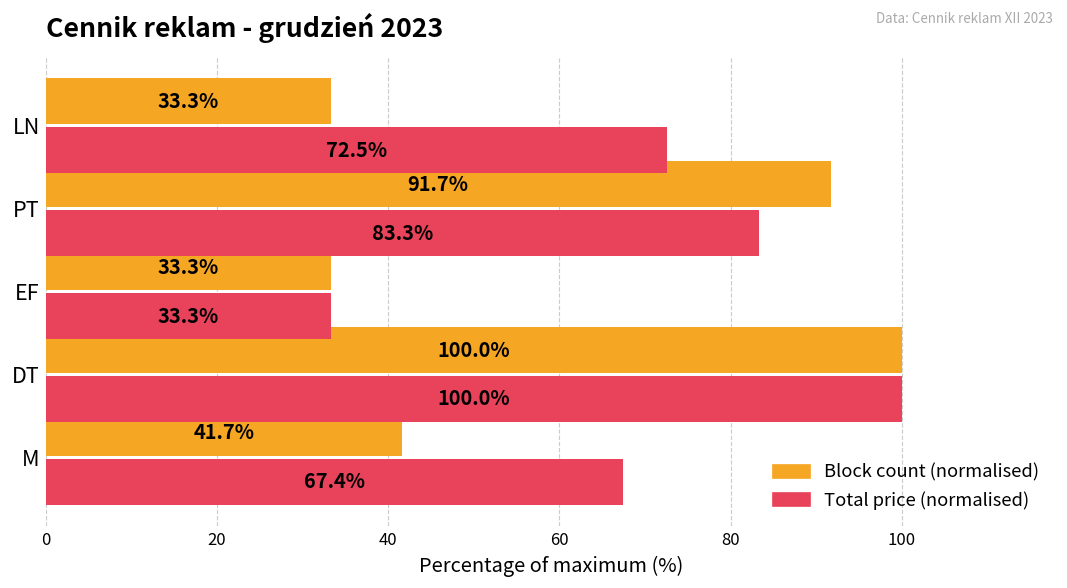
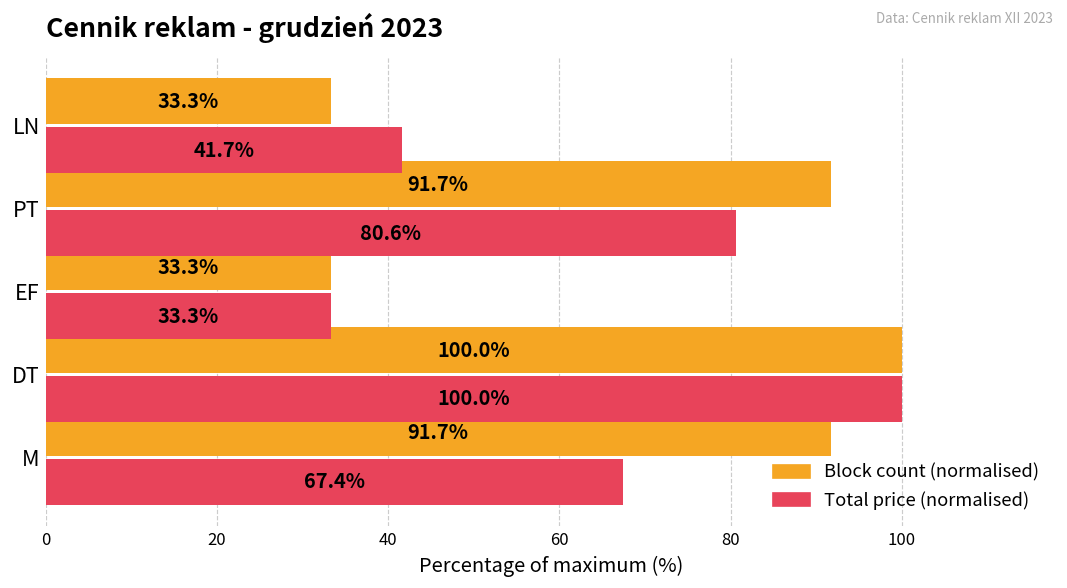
Total price (normalised), LN: 72.5% -> 41.7%
Total price (normalised), PT: 83.3% -> 80.6%
Block count (normalised), M: 41.7% -> 91.7%
